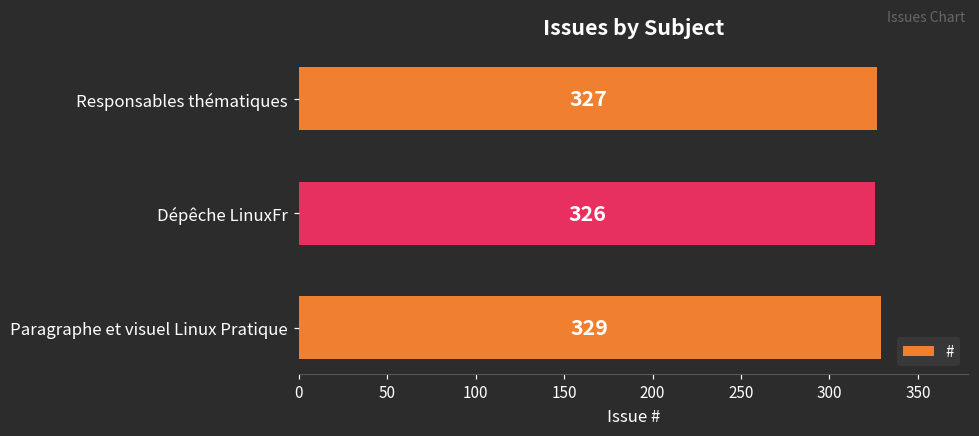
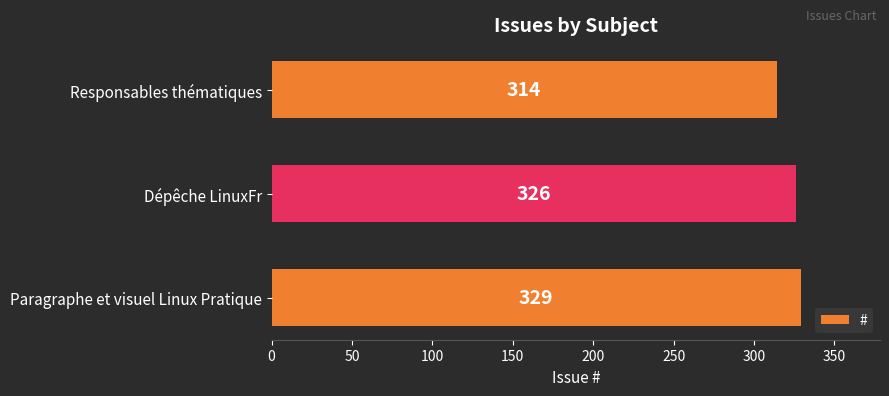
Responsables thématiques: 327 -> 314
